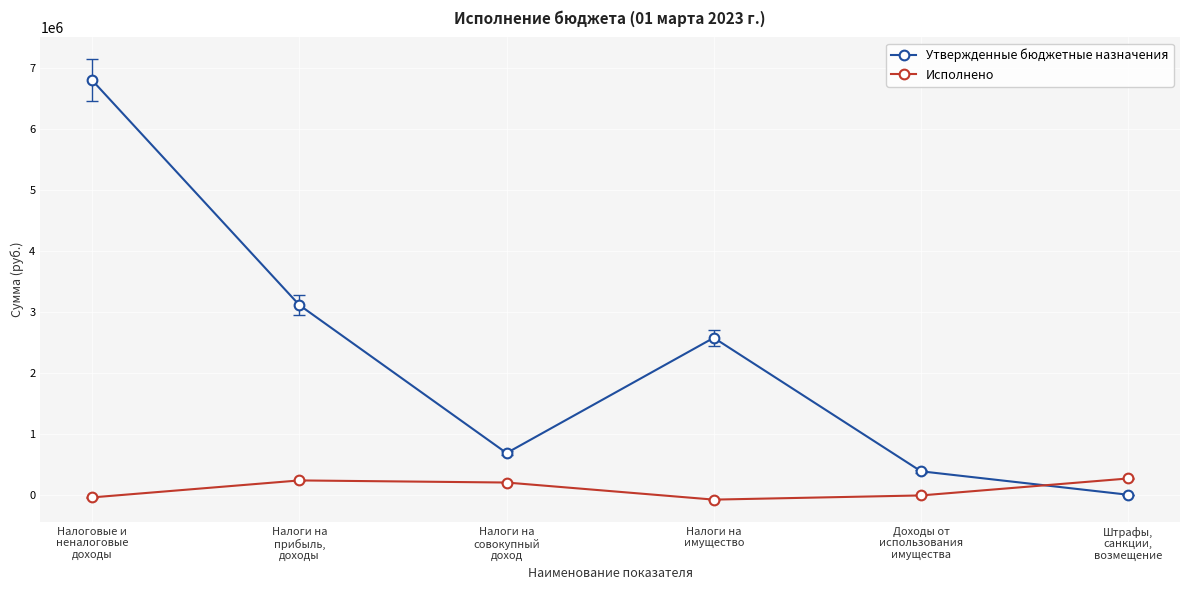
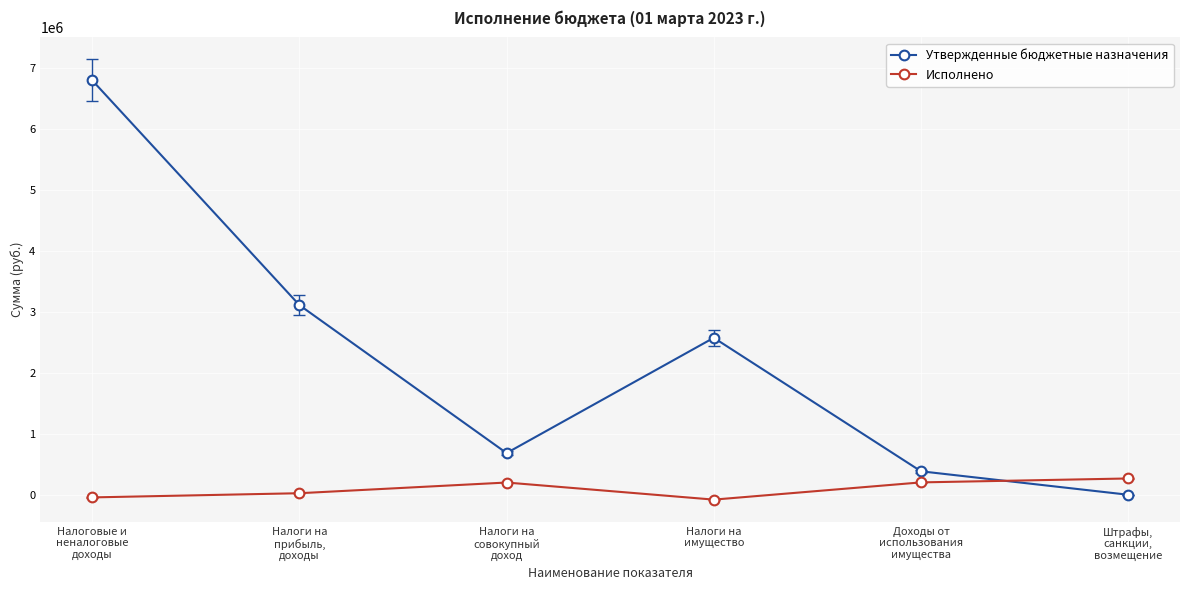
Исполнено, Налоги на прибыль, доходы: 200000 -> 0
Исполнено, Доходы от использования имущества: 0 -> 200000
